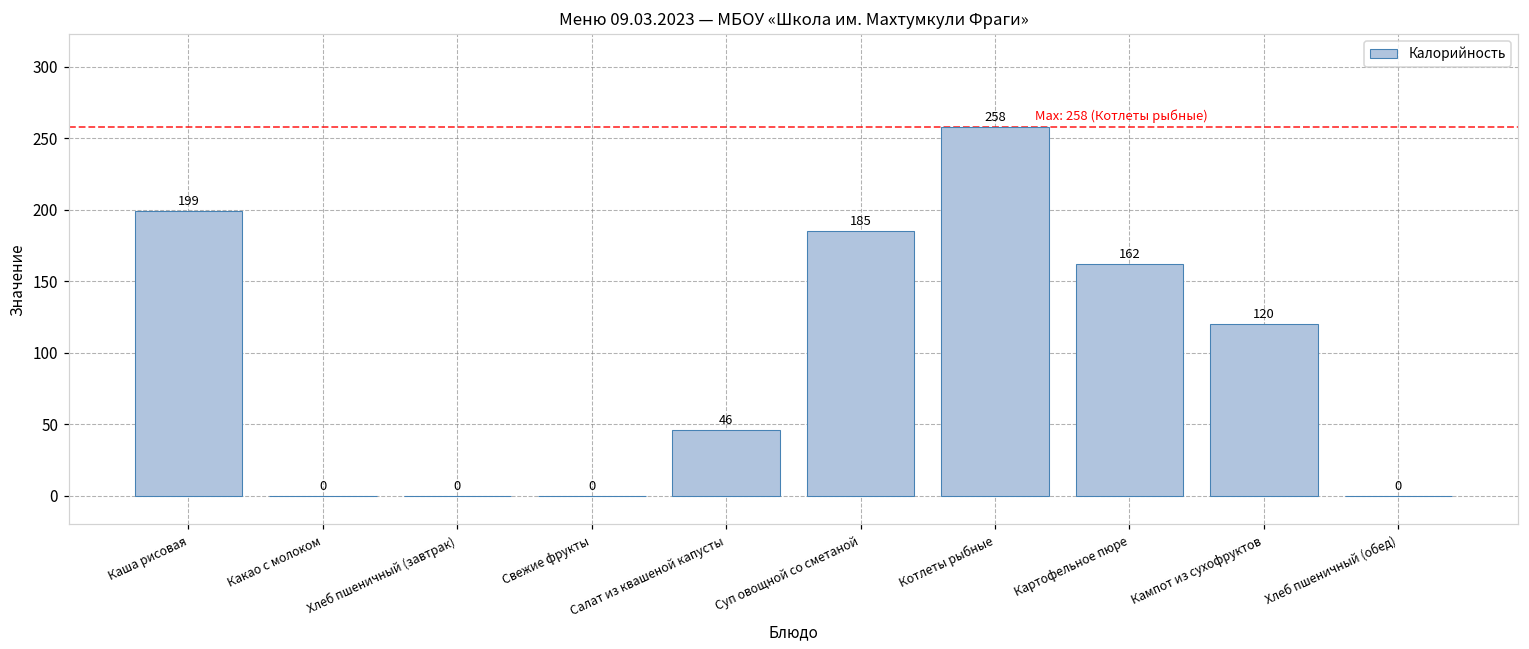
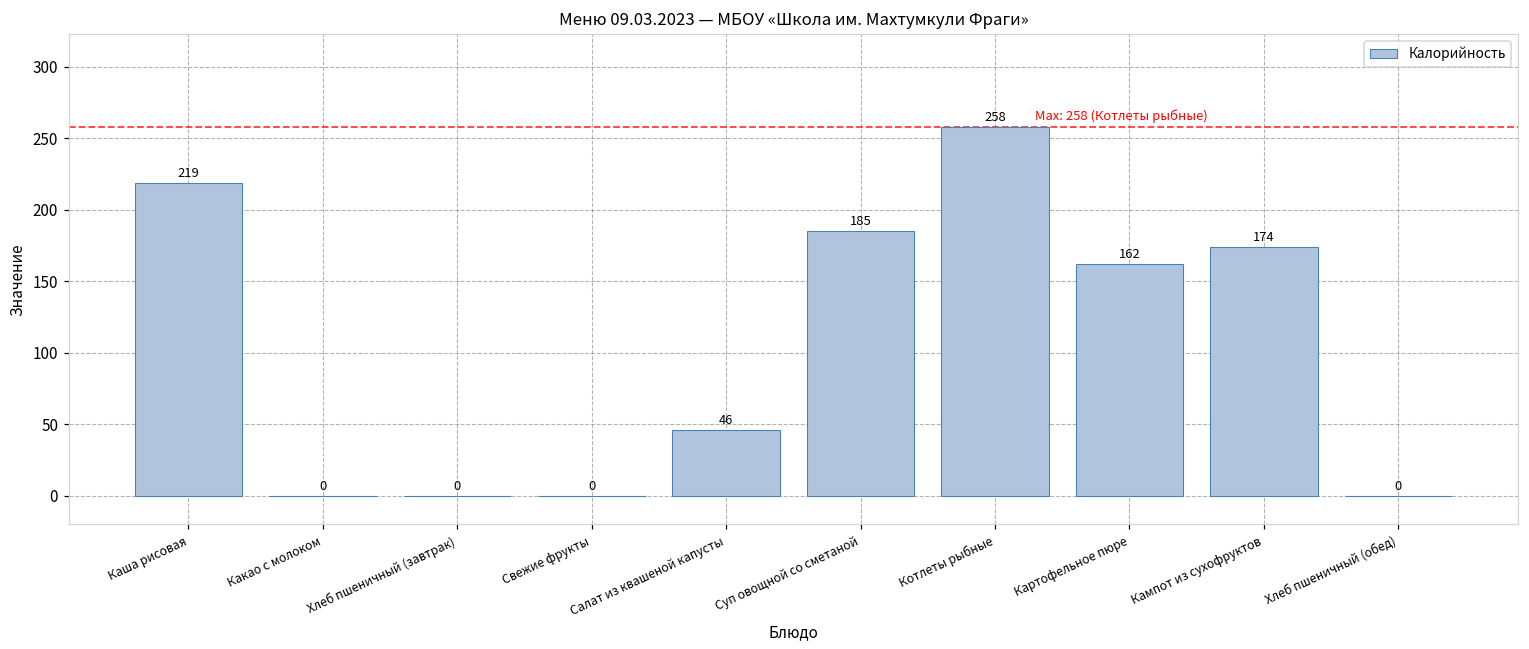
Каша рисовая: 199 -> 219
Кампот из сухофруктов: 120 -> 174
